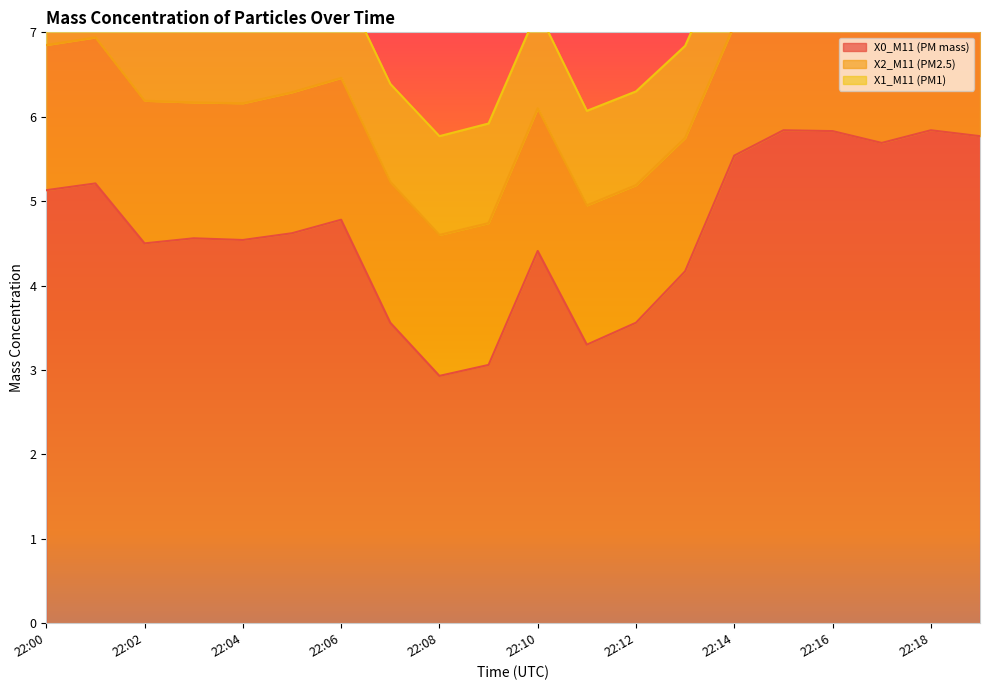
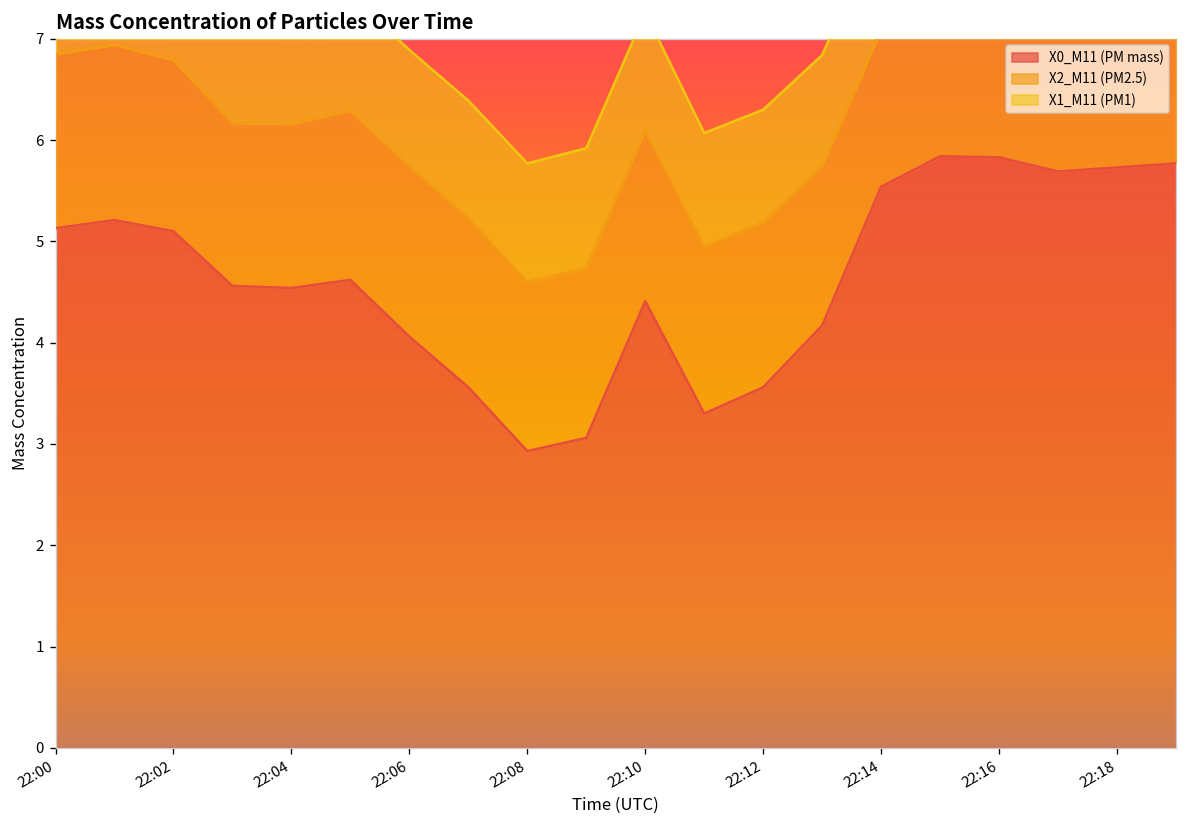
X0_M11 (PM mass), 22:02: 4.5 -> 5.1
X0_M11 (PM mass), 22:06: 4.8 -> 4.1
X0_M11 (PM mass), 22:18: 5.8 -> 5.7
